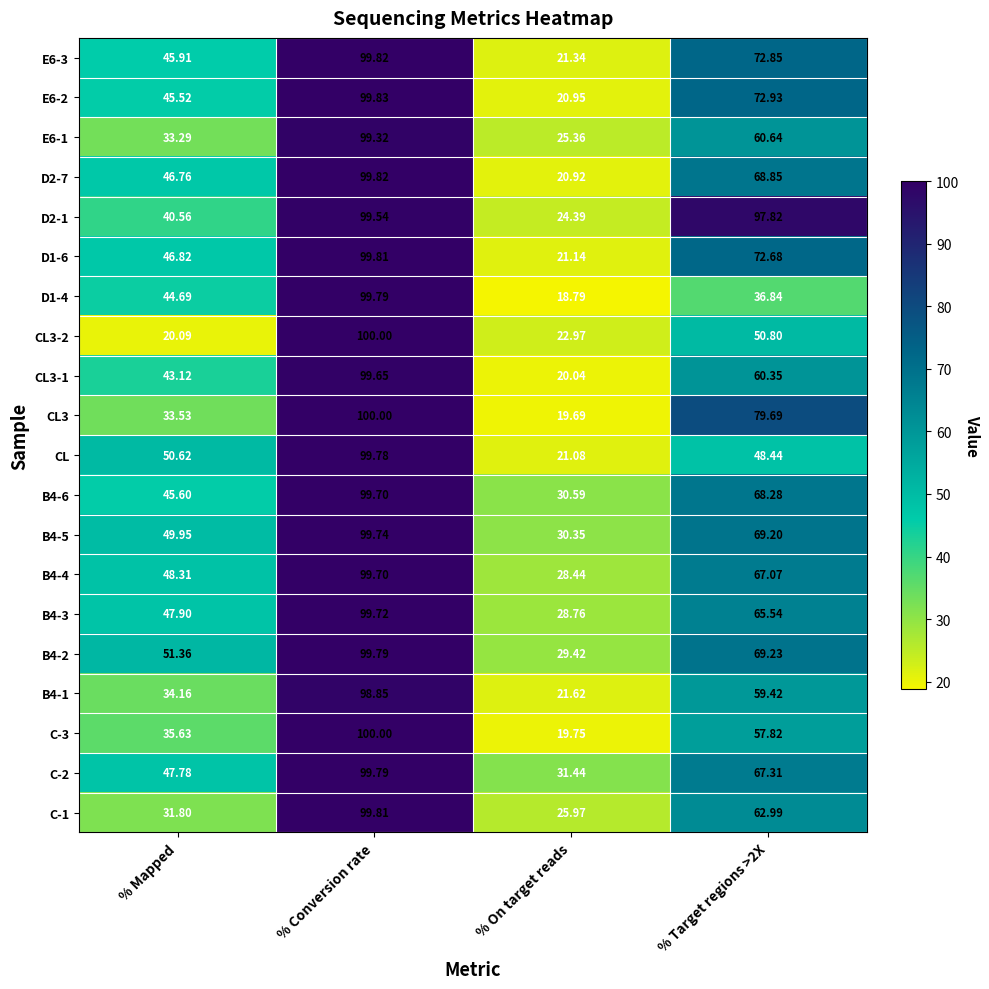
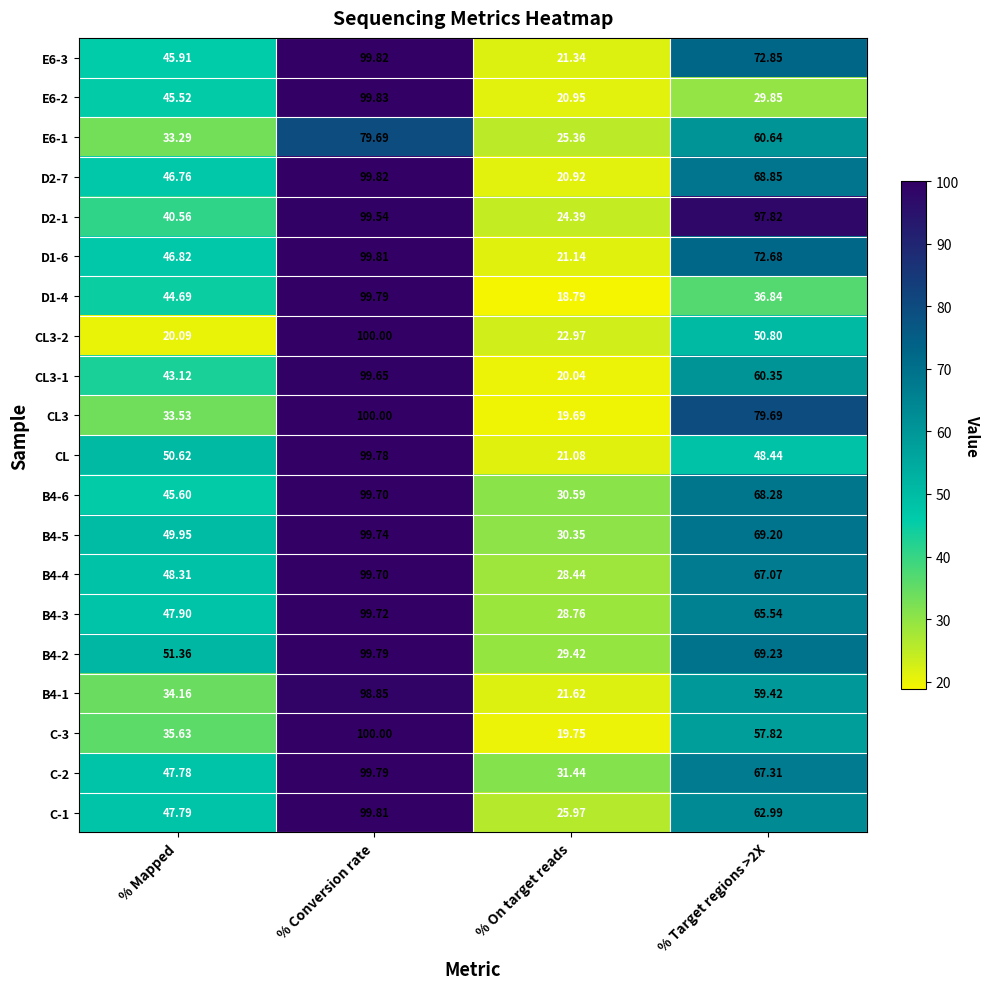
E6-2, % Target regions >2X: 72.93 -> 29.85
E6-1, % Conversion rate: 99.32 -> 79.69
C-1, % Mapped: 31.80 -> 47.79
